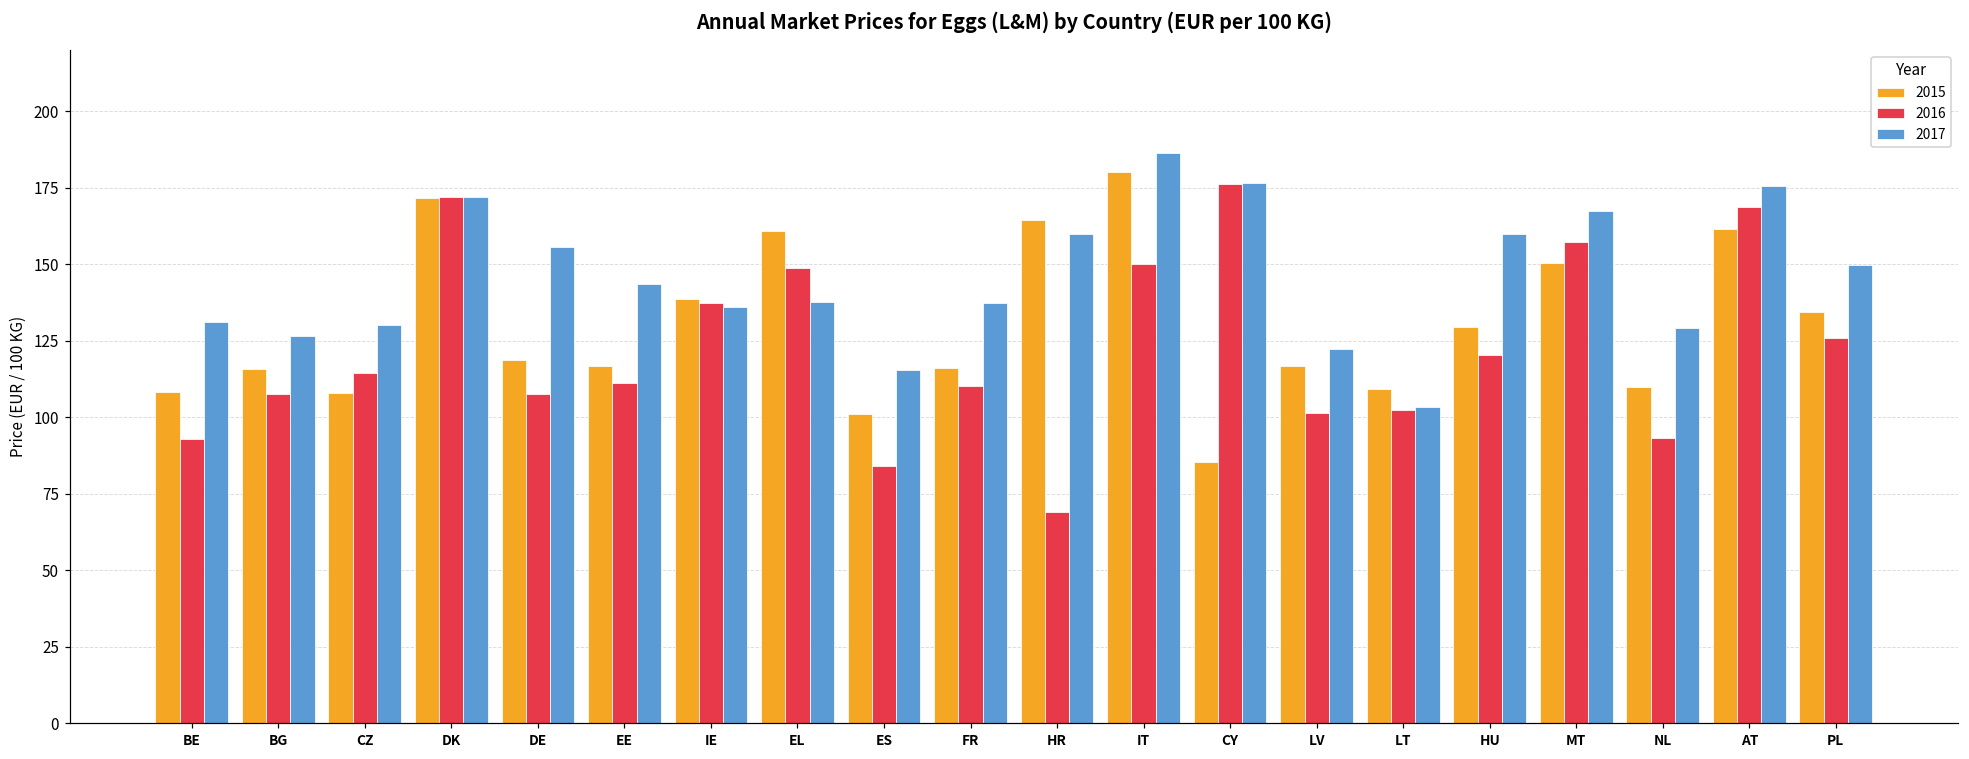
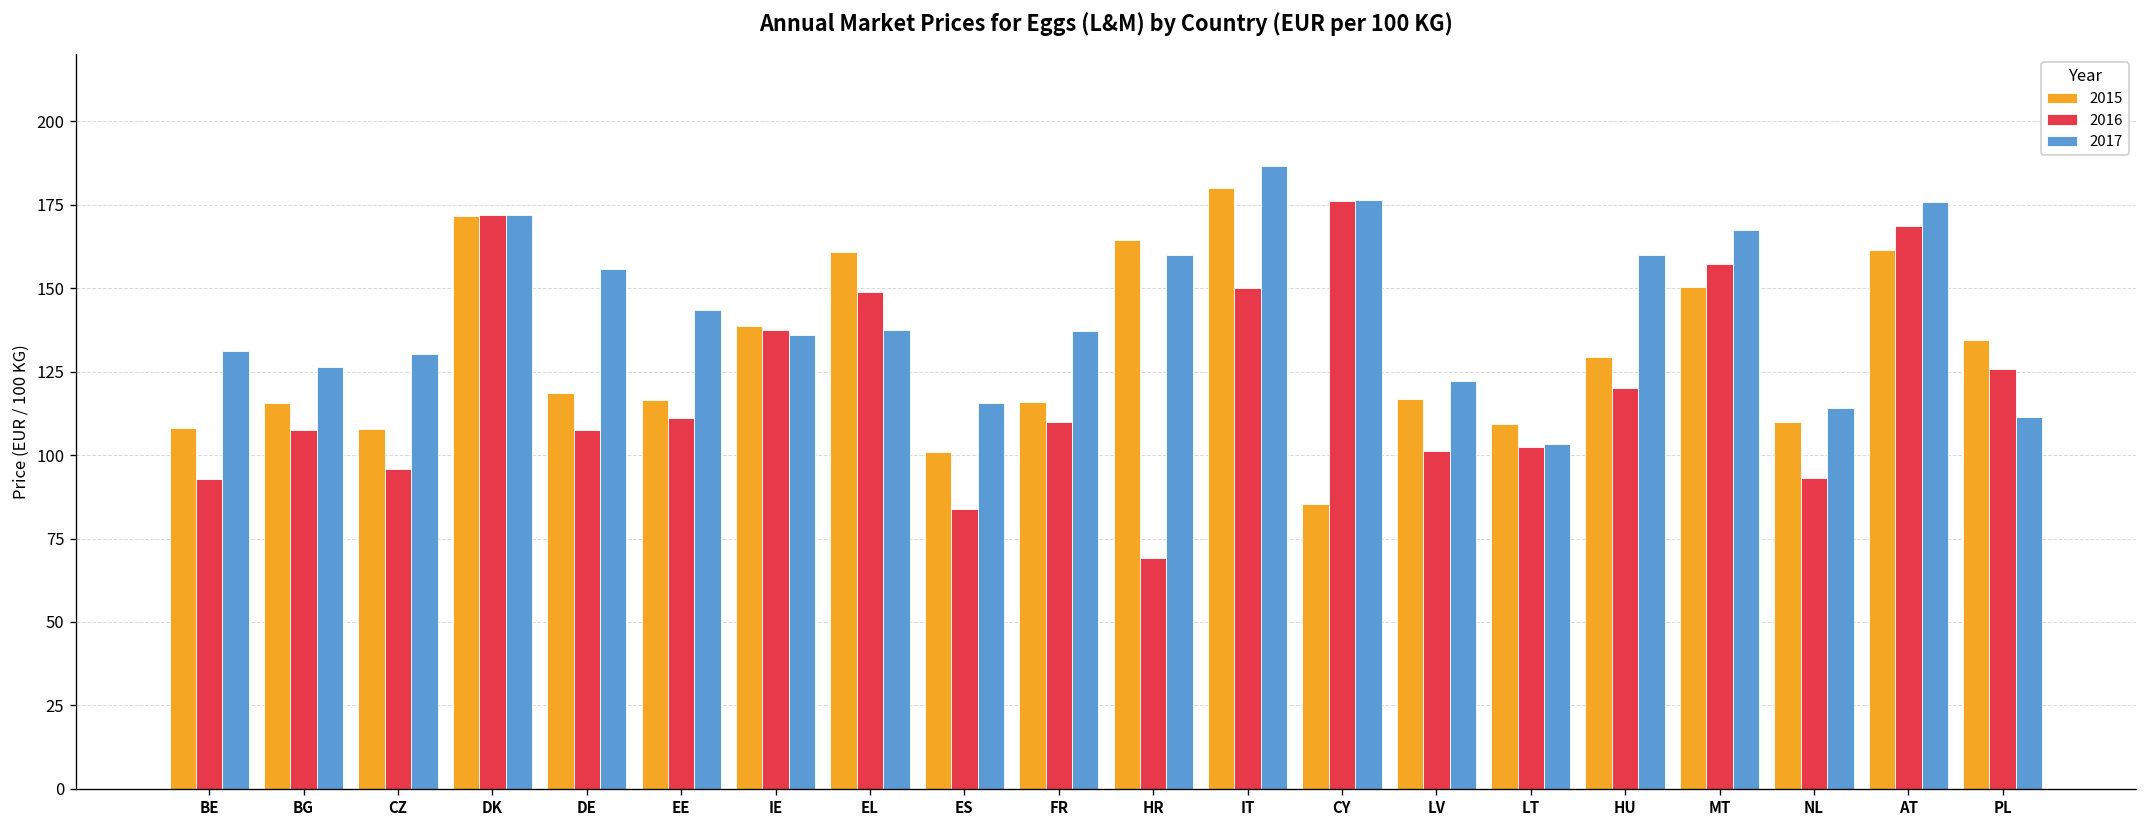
2016, CZ: 114 -> 96
2017, NL: 129 -> 114
2017, PL: 150 -> 111
